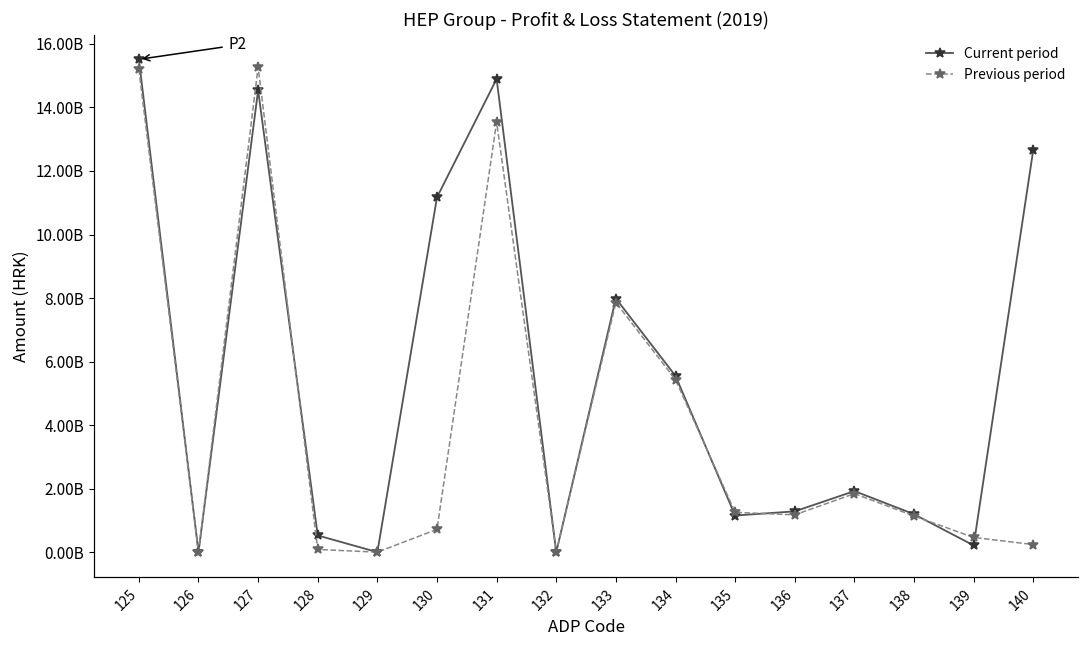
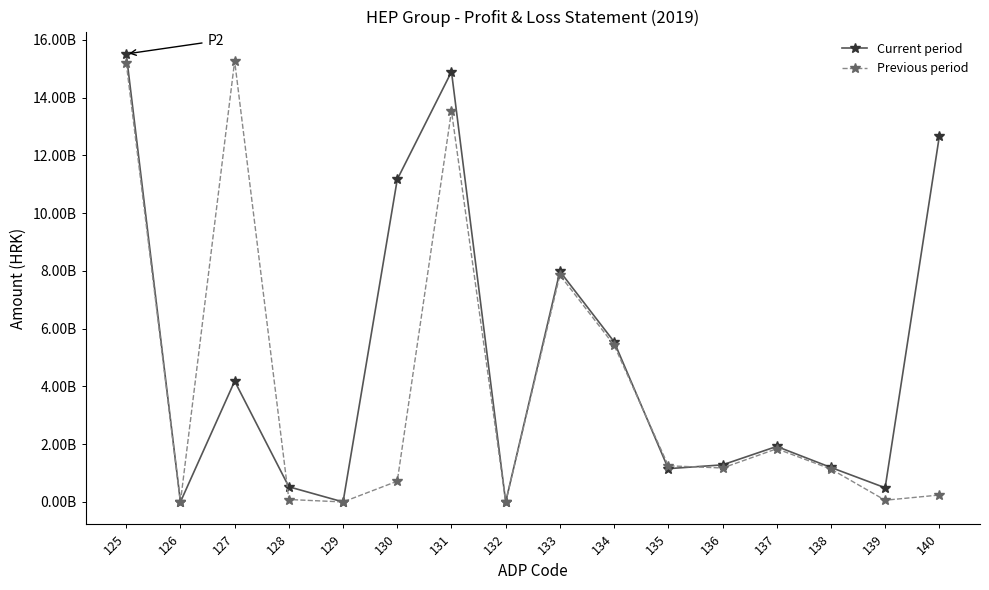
Current period, 127: 14500000000 -> 4200000000
Current period, 139: 200000000 -> 500000000
Previous period, 139: 500000000 -> 100000000
